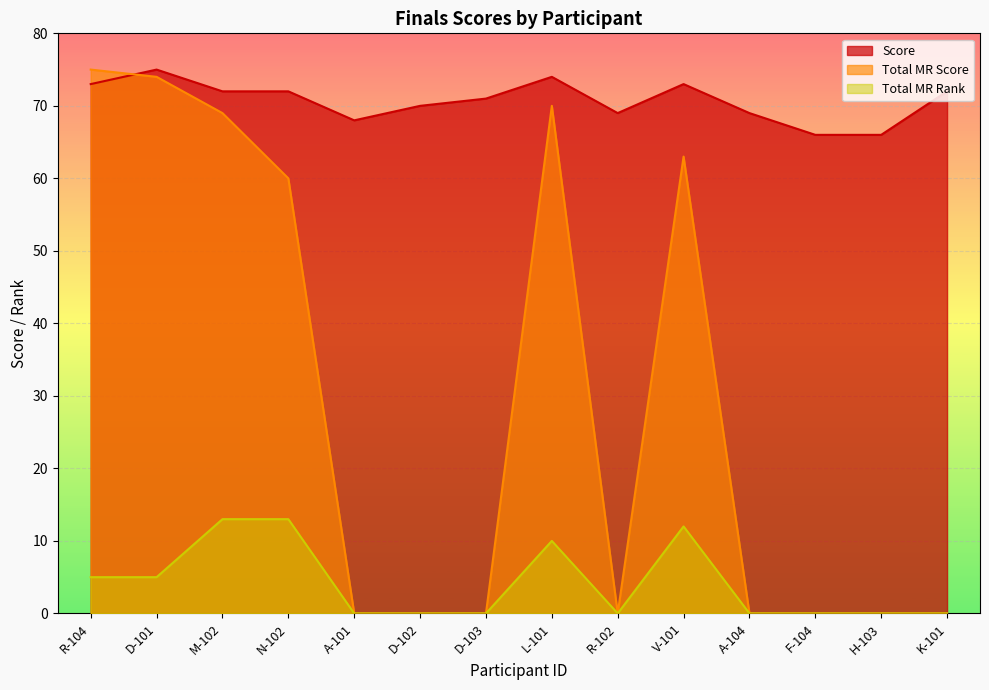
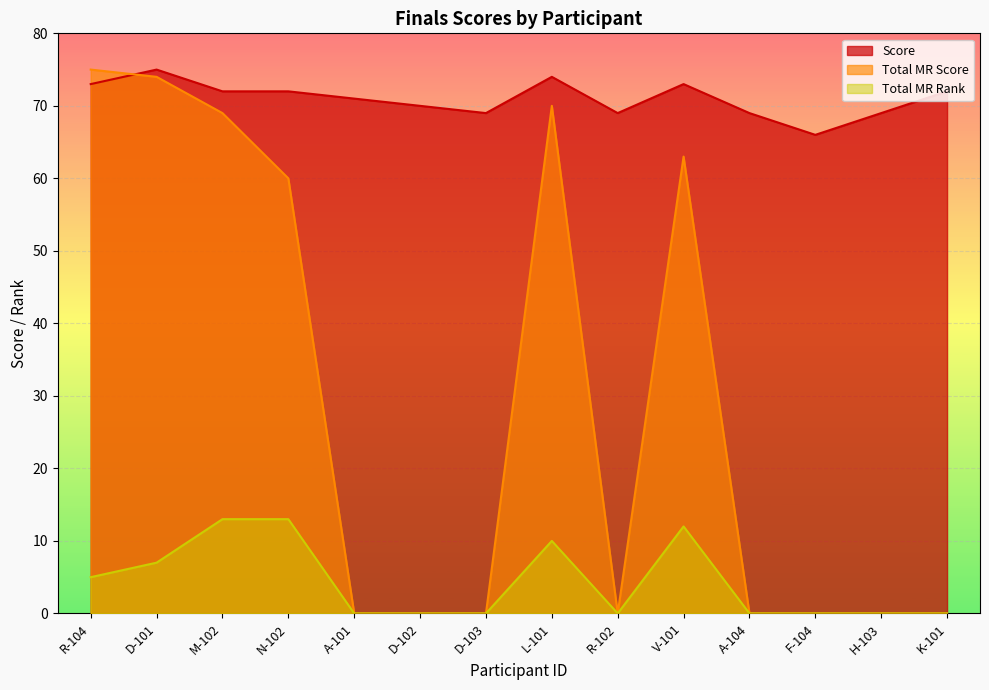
Total MR Rank, D-101: 5 -> 7
Score, A-101: 68 -> 71
Score, D-103: 71 -> 69
Score, H-103: 66 -> 69
